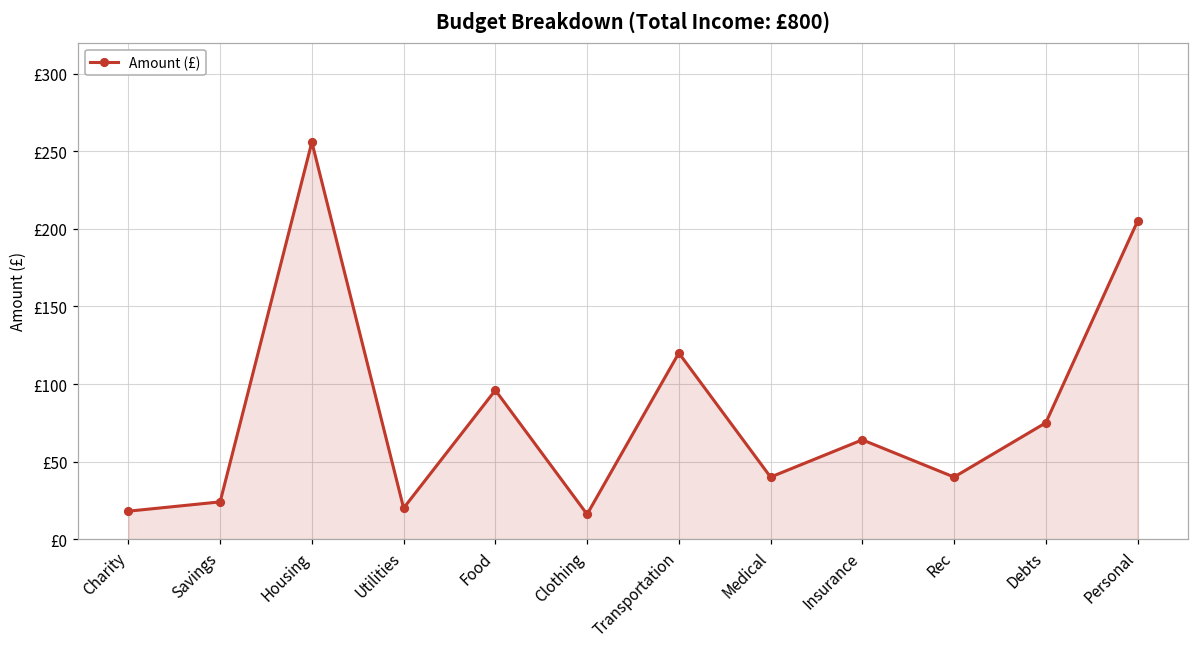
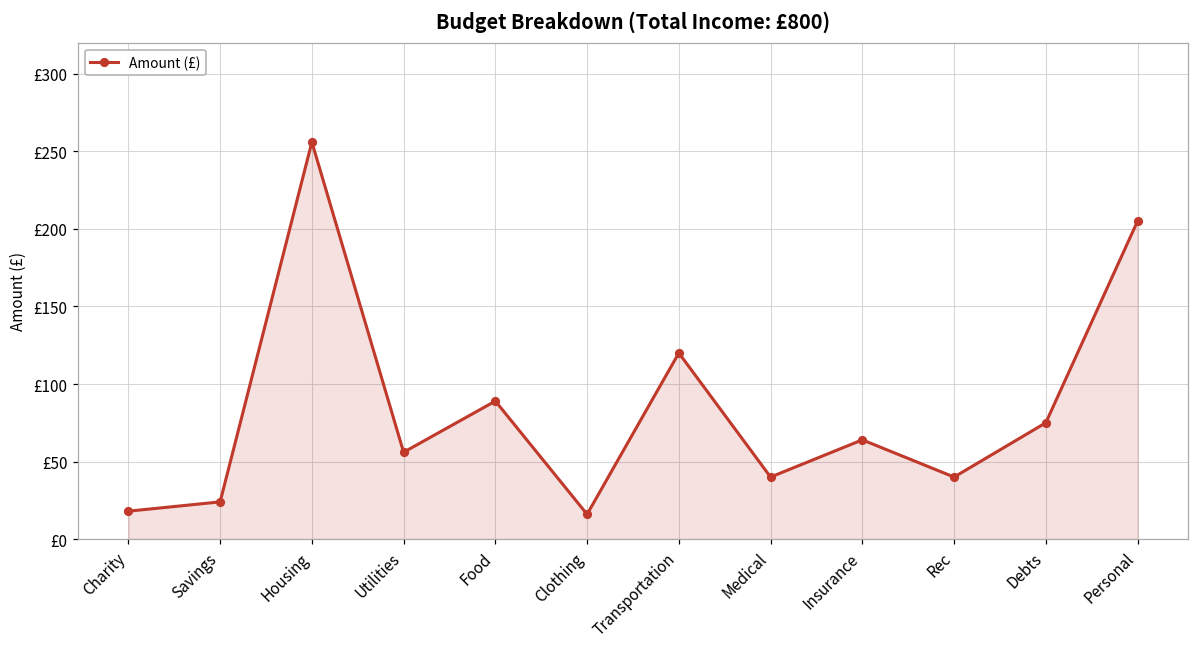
Utilities: £20 -> £56
Food: £96 -> £89
